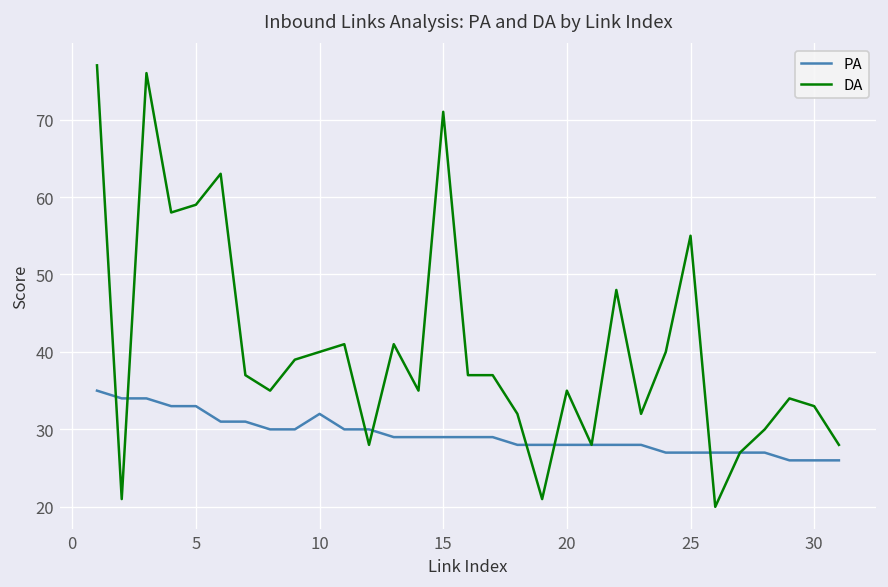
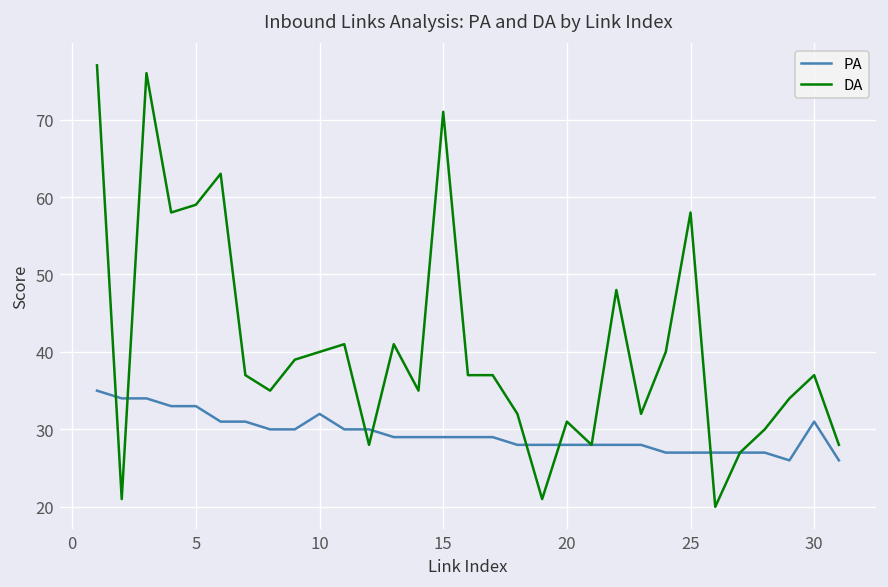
DA, 20: 35 -> 31
DA, 25: 55 -> 58
PA, 30: 26 -> 31
DA, 30: 33 -> 37
